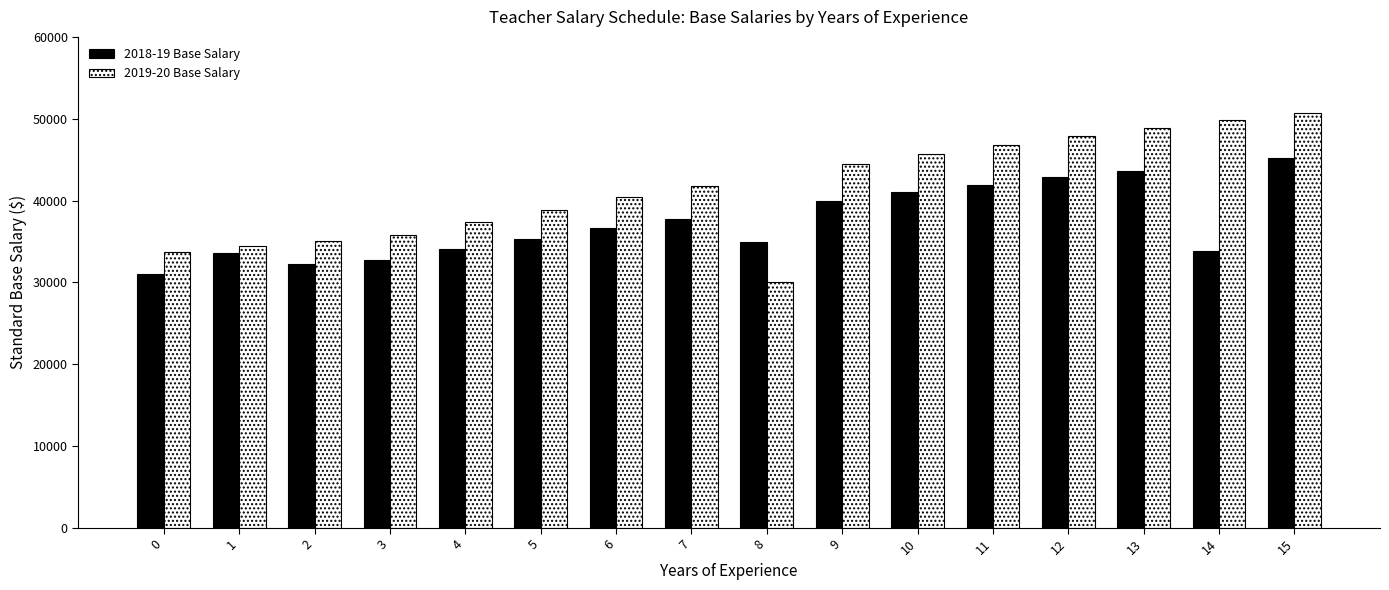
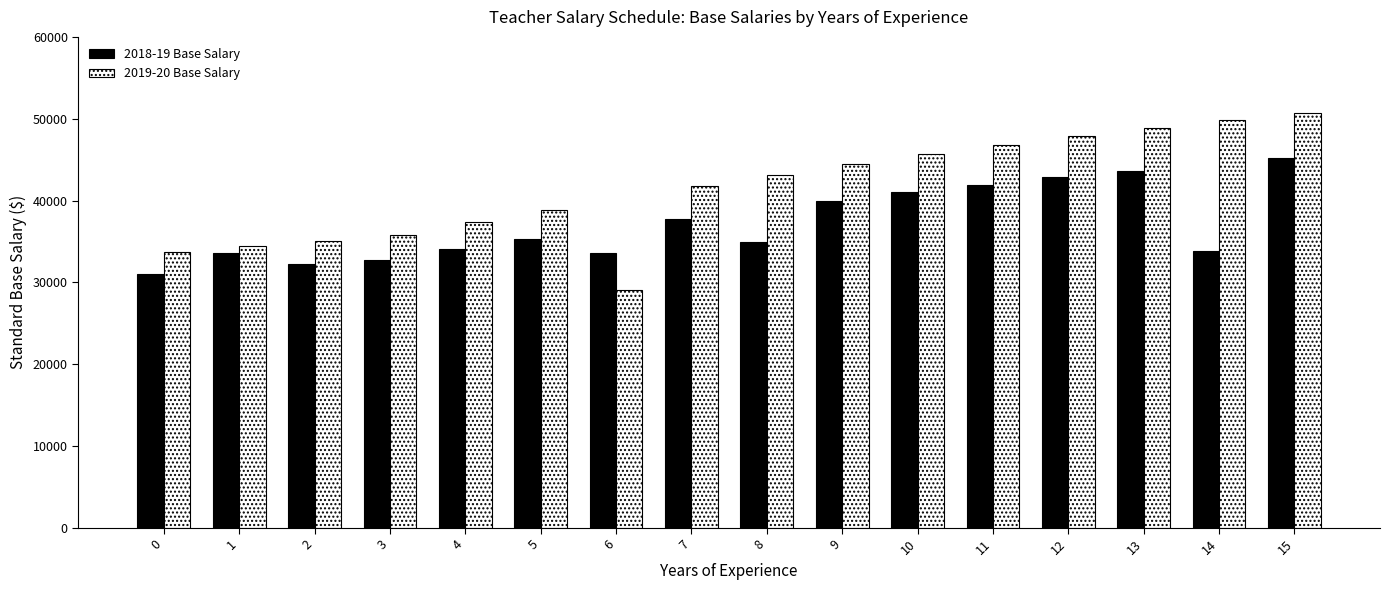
2018-19 Base Salary, 6: 37000 -> 34000
2019-20 Base Salary, 6: 40000 -> 29000
2019-20 Base Salary, 8: 30000 -> 43000
